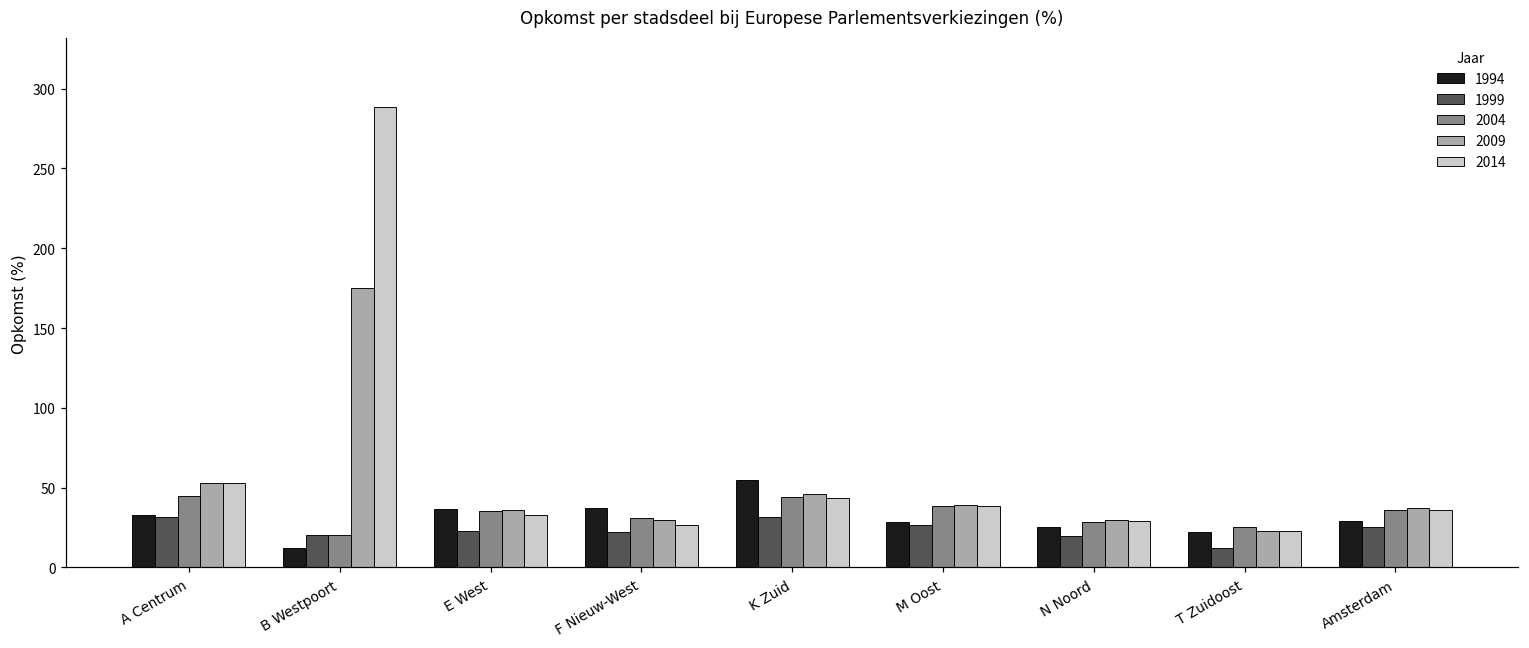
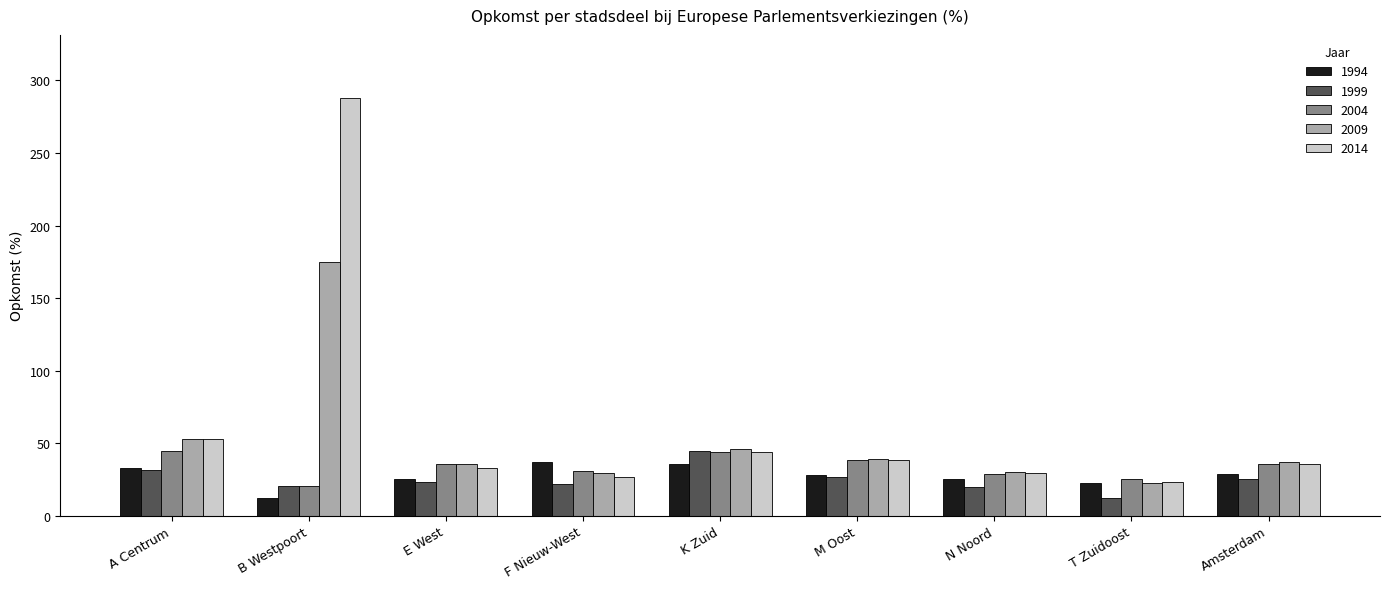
1994, E West: 37 -> 26
1994, K Zuid: 55 -> 36
1999, K Zuid: 32 -> 45
